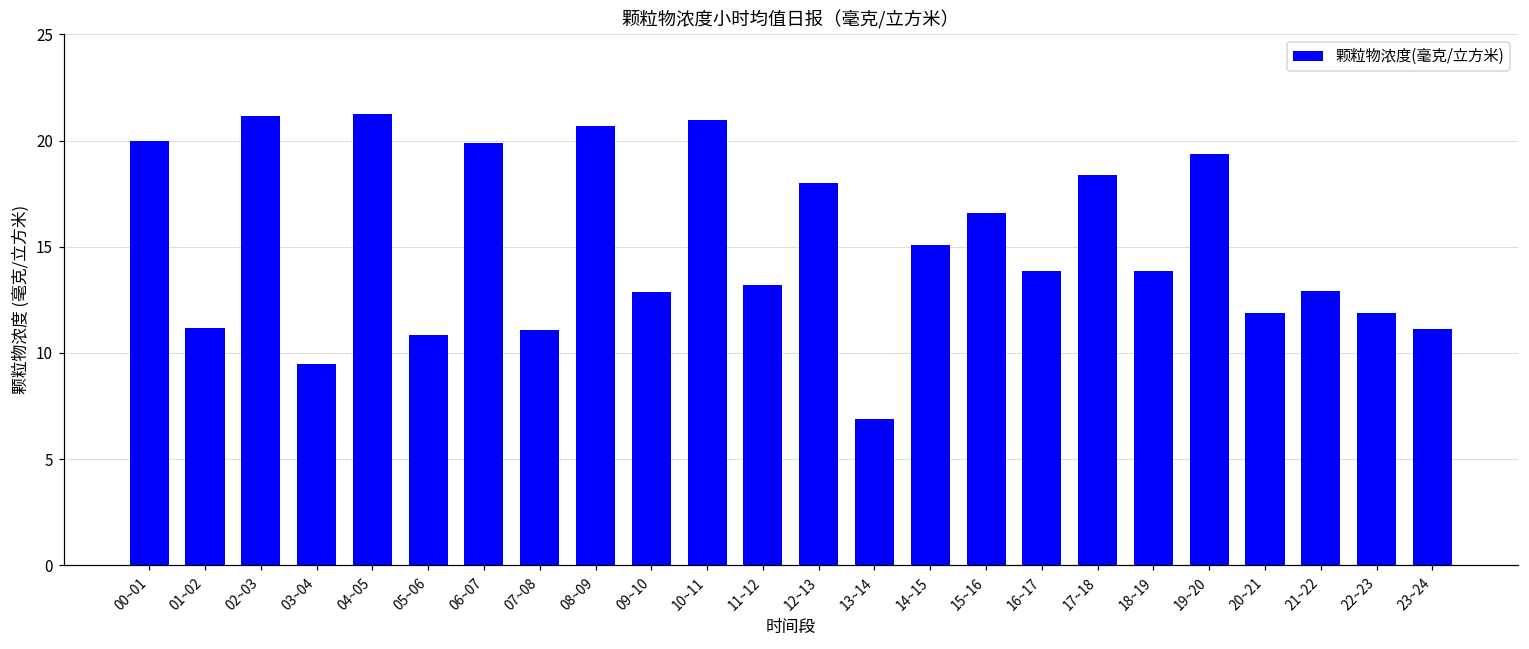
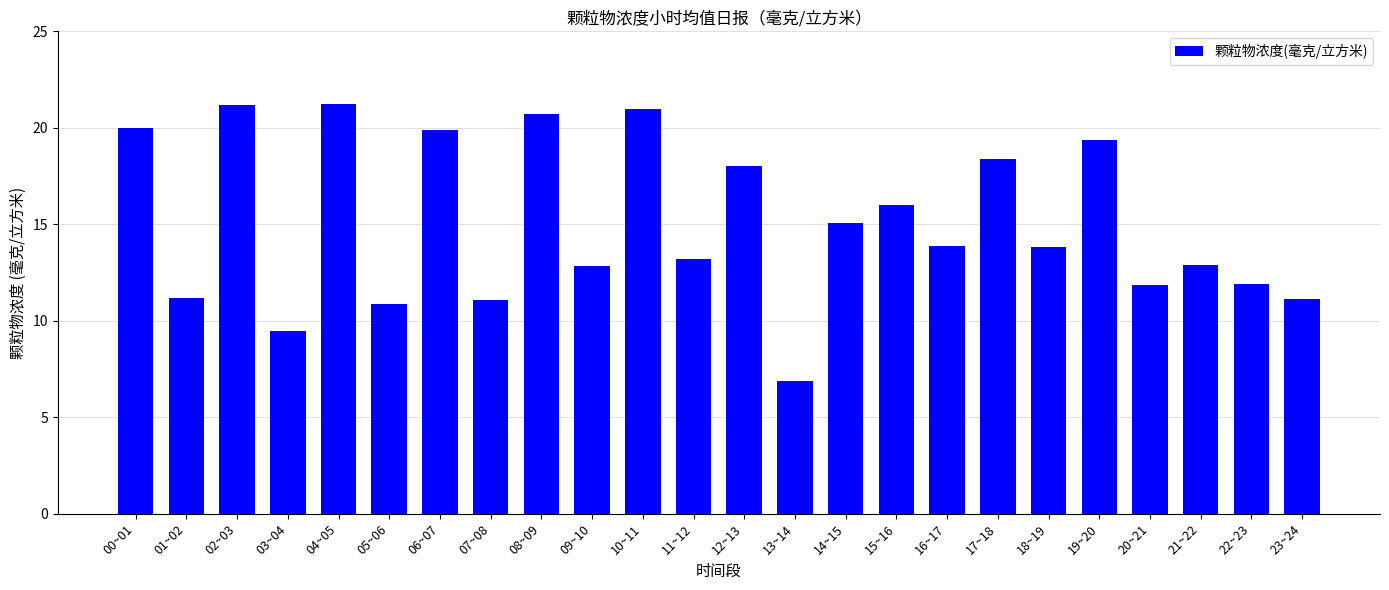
15~16: 16.6 -> 16.0
